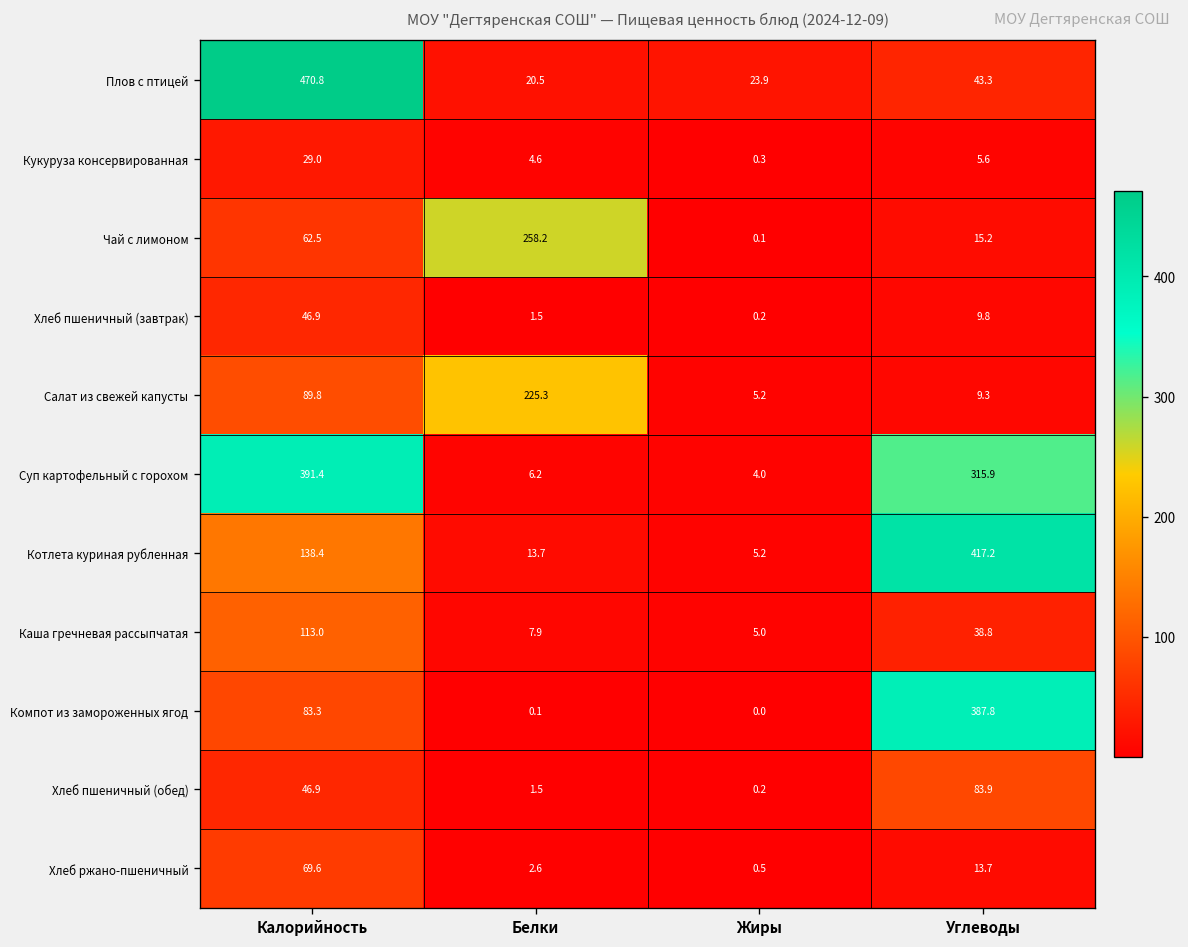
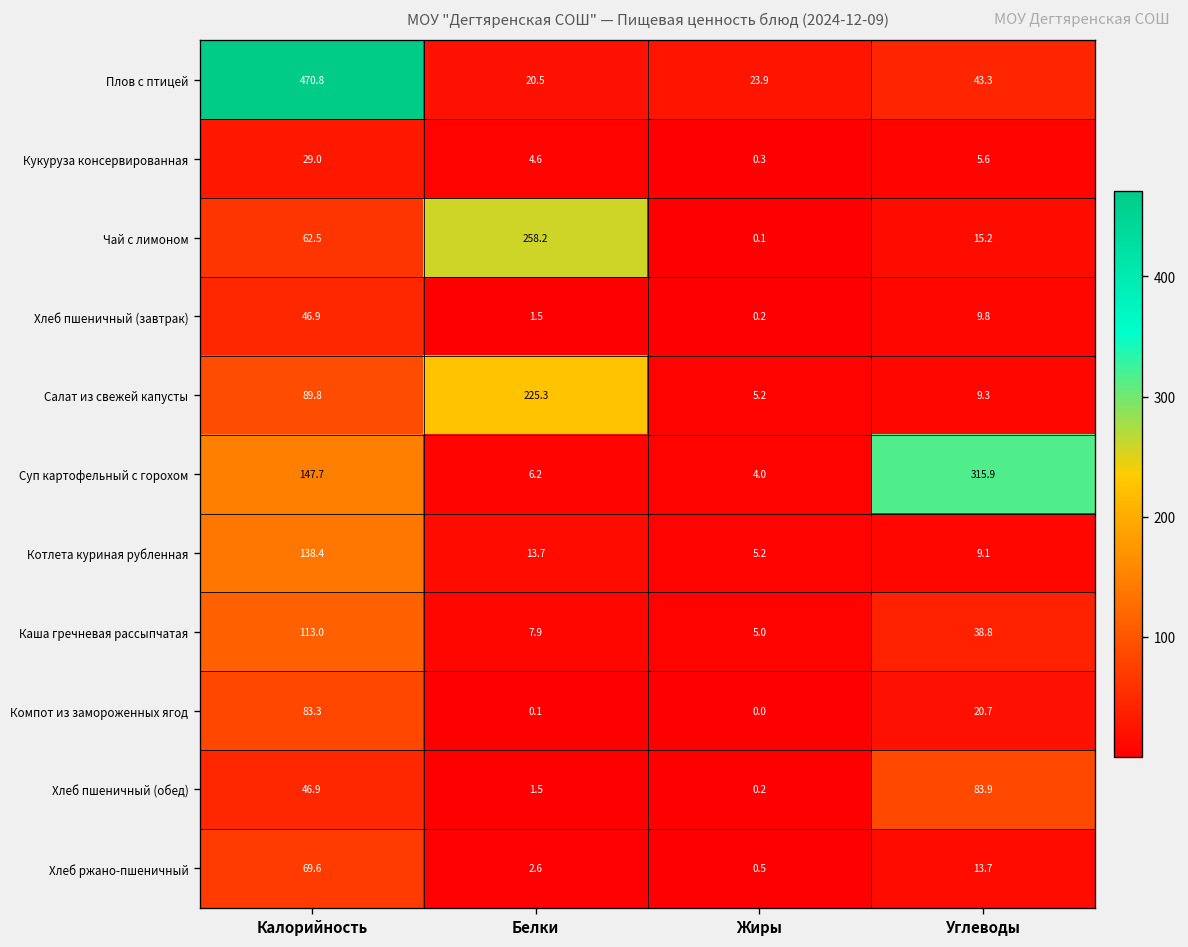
Суп картофельный с горохом, Калорийность: 391.4 -> 147.7
Котлета куриная рубленная, Углеводы: 417.2 -> 9.1
Компот из замороженных ягод, Углеводы: 387.8 -> 20.7
